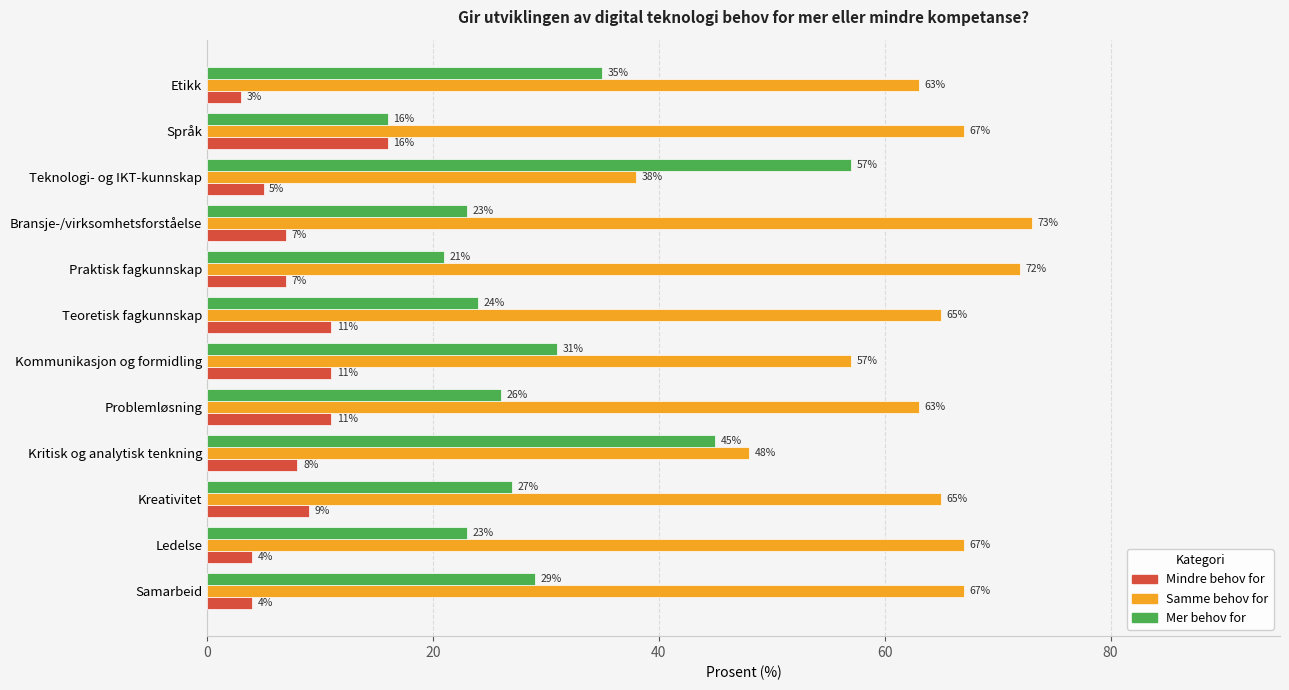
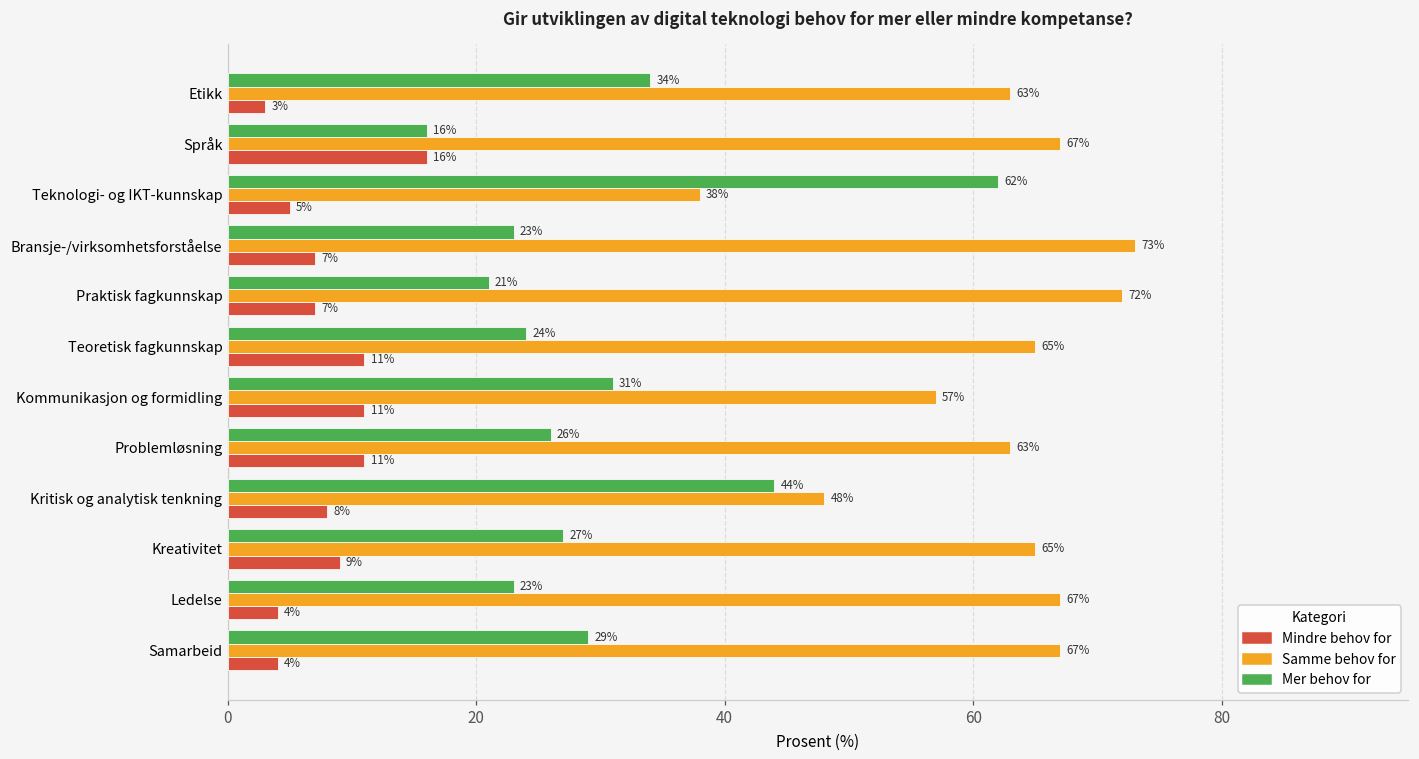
Mer behov for, Etikk: 35% -> 34%
Mer behov for, Teknologi- og IKT-kunnskap: 57% -> 62%
Mer behov for, Kritisk og analytisk tenkning: 45% -> 44%
